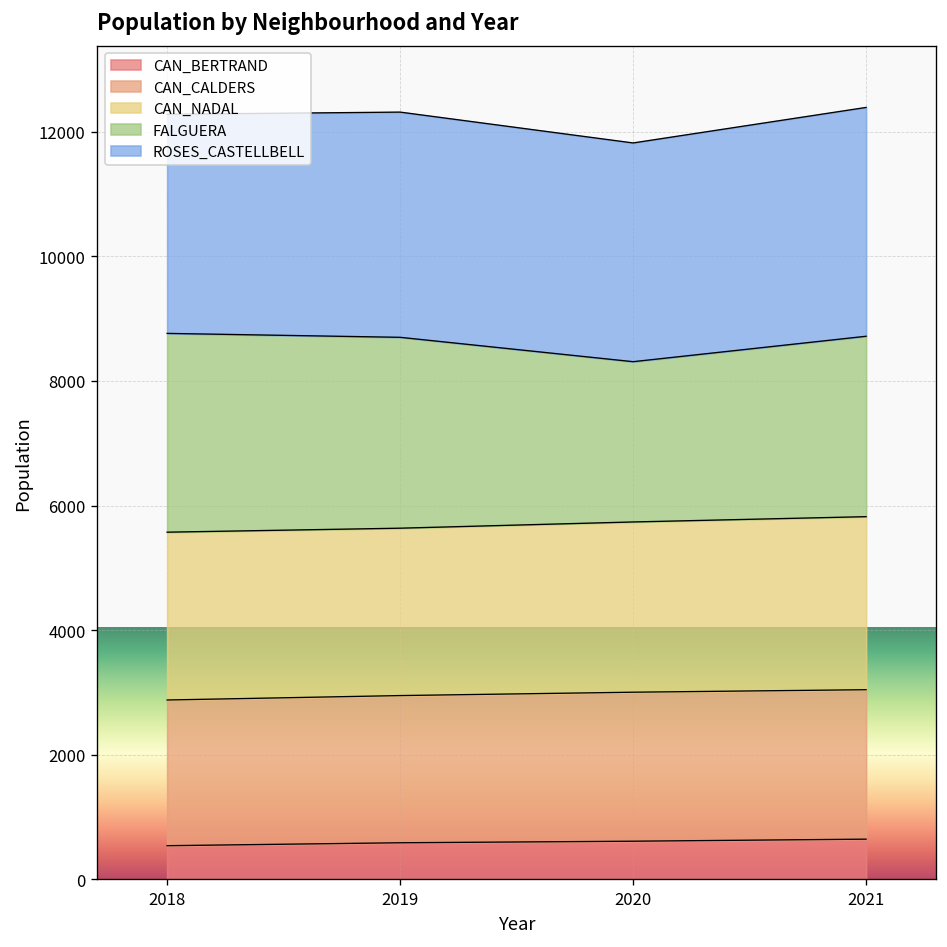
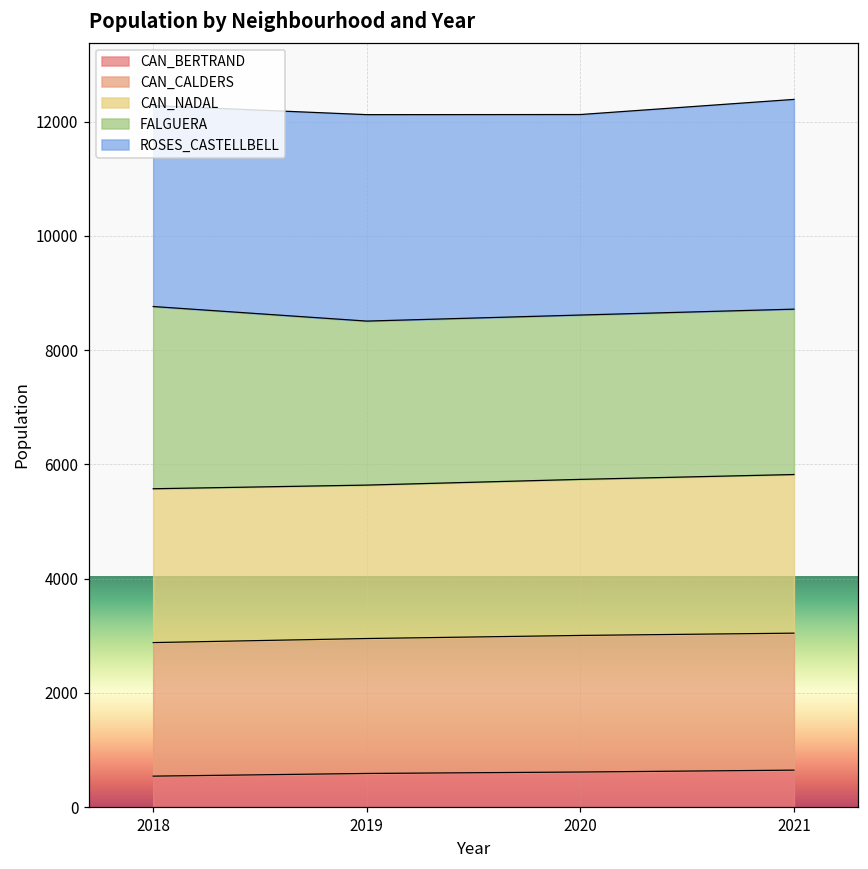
FALGUERA, 2019: 3100 -> 2900
FALGUERA, 2020: 2600 -> 2900
